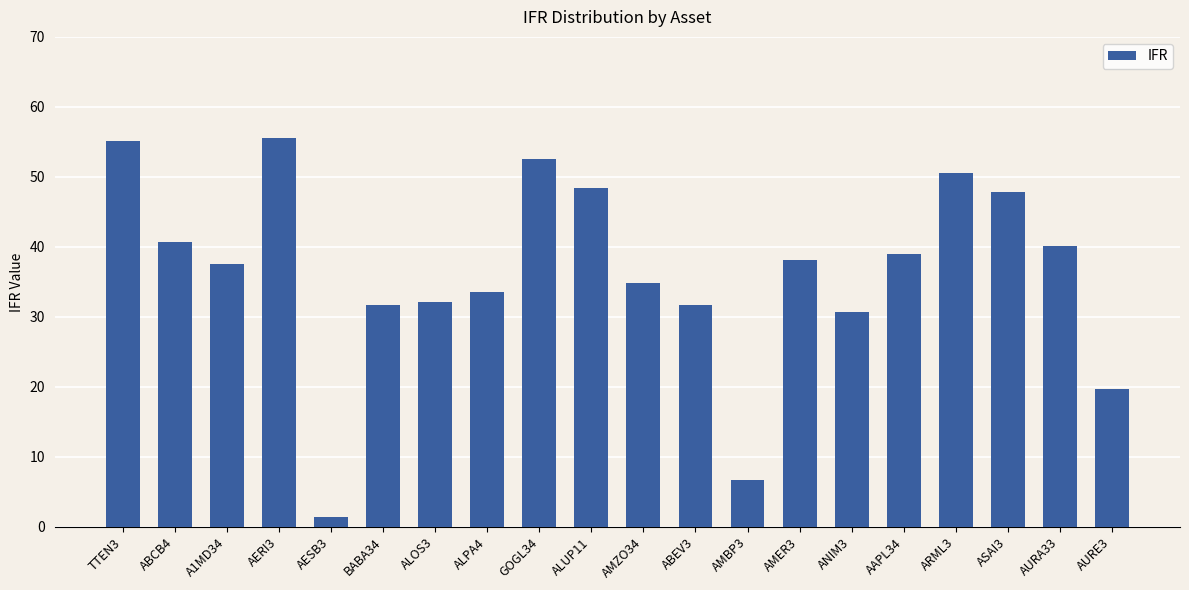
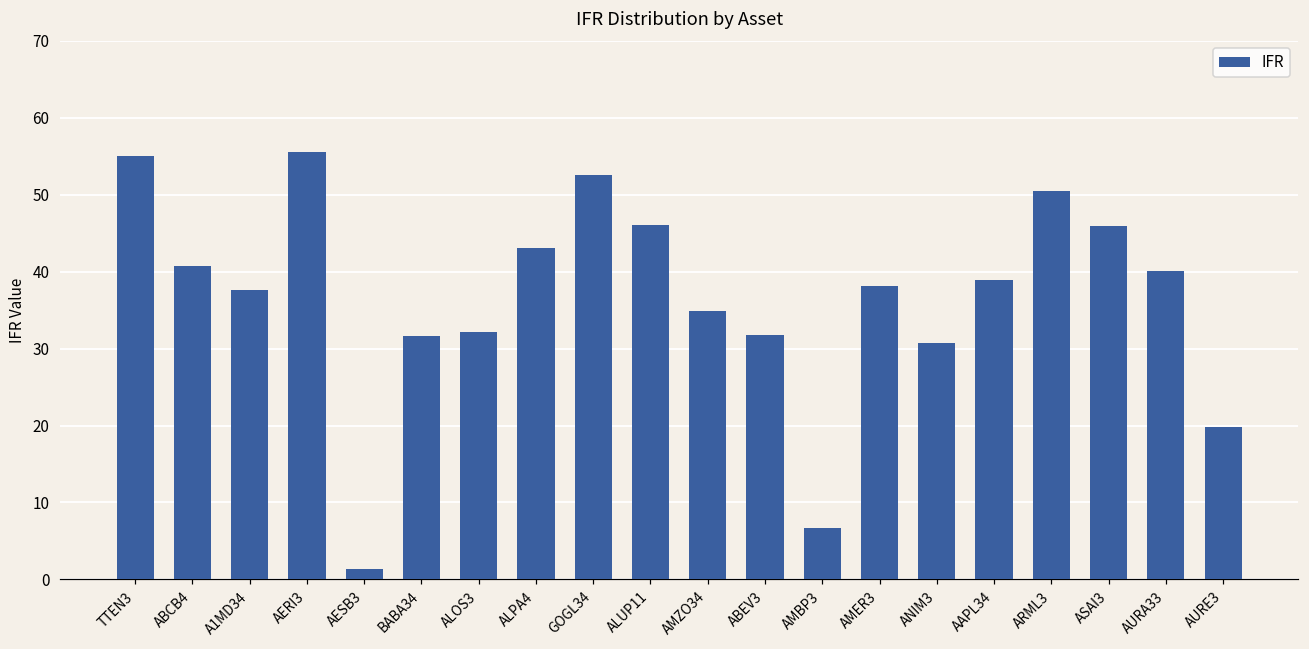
ALPA4: 34 -> 43
ALUP11: 48 -> 46
ASAI3: 48 -> 46
